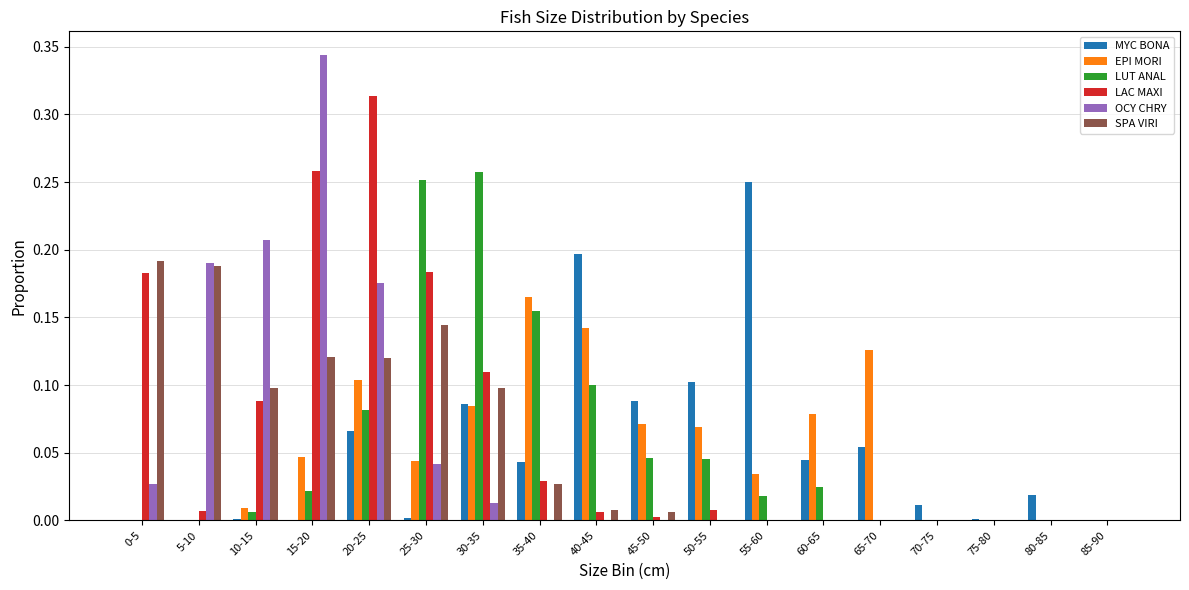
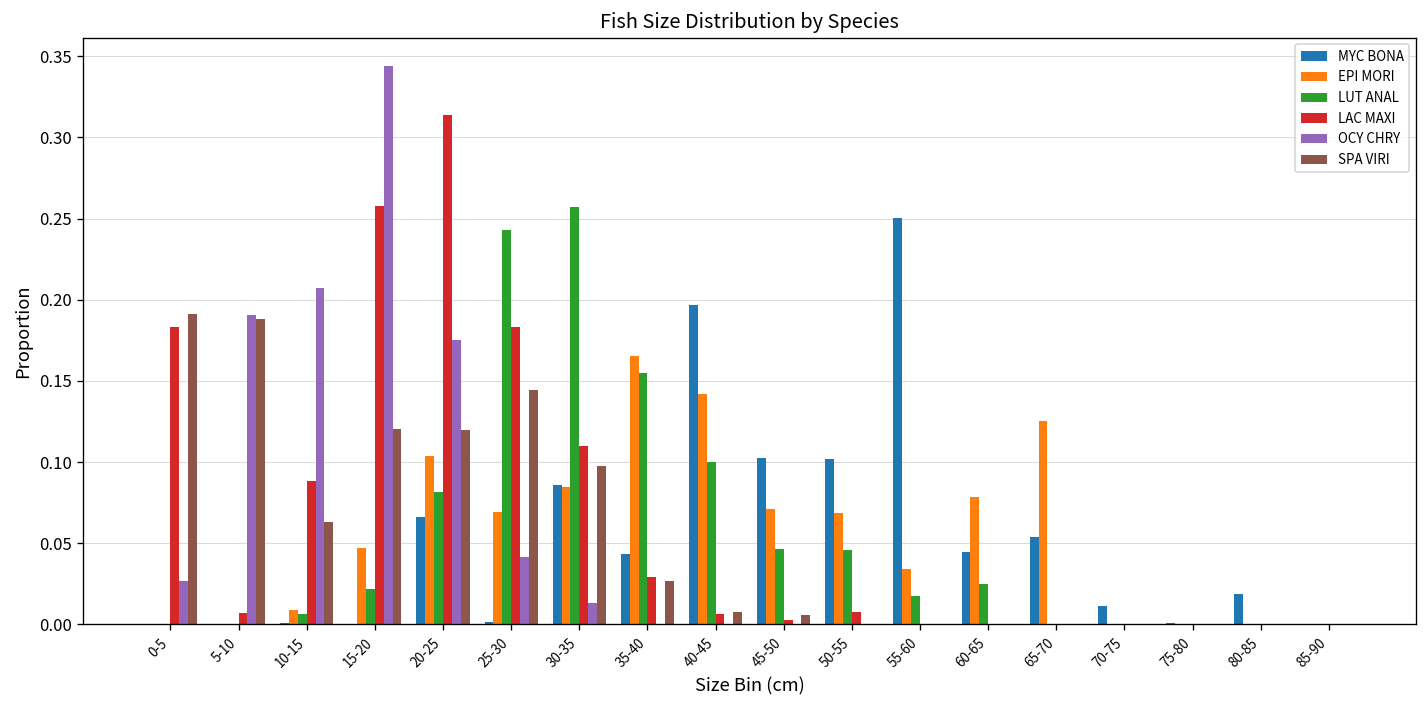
SPA VIRI, 10-15: 0.097 -> 0.063
EPI MORI, 25-30: 0.044 -> 0.069
LUT ANAL, 25-30: 0.252 -> 0.243
MYC BONA, 45-50: 0.088 -> 0.102
